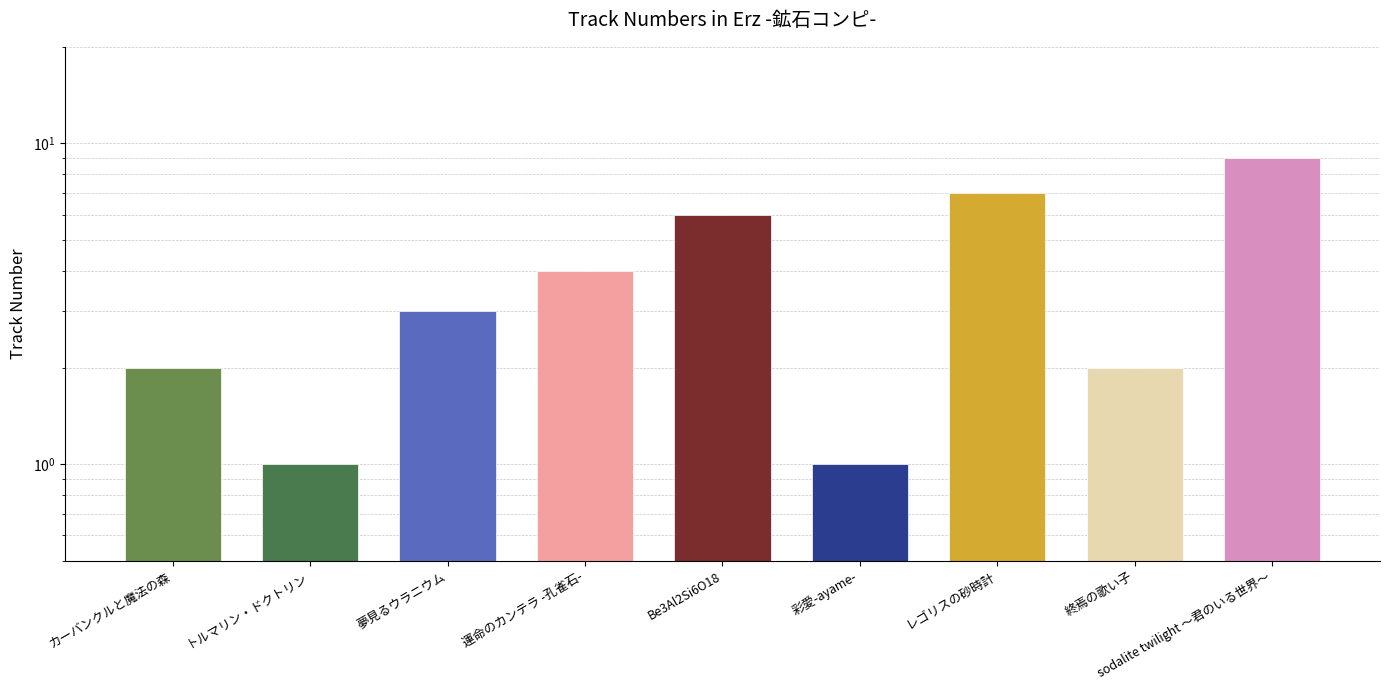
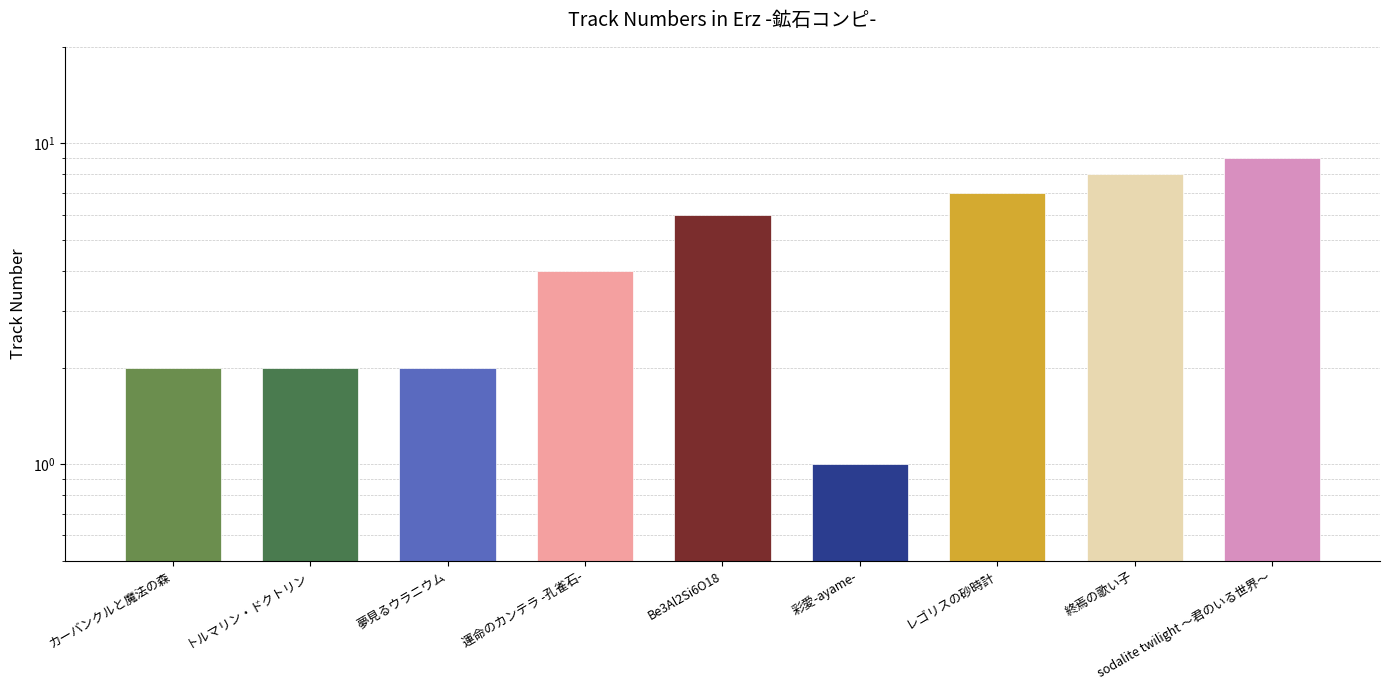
トルマリン・ドクトリン: 1 -> 2
夢見るウラニウム: 3 -> 2
終焉の歌い子: 2 -> 8
